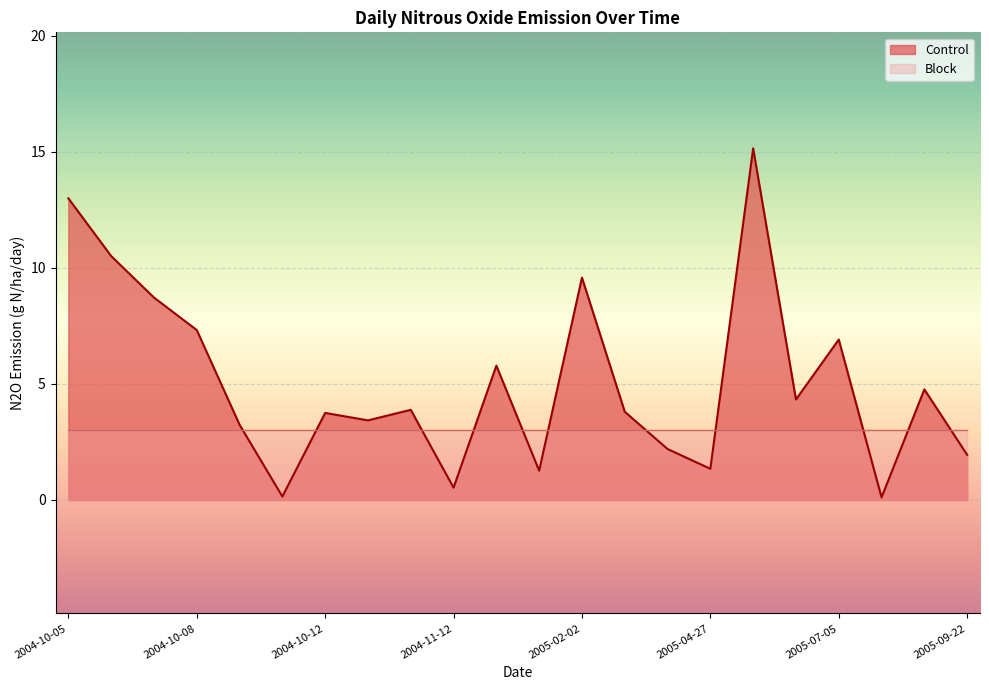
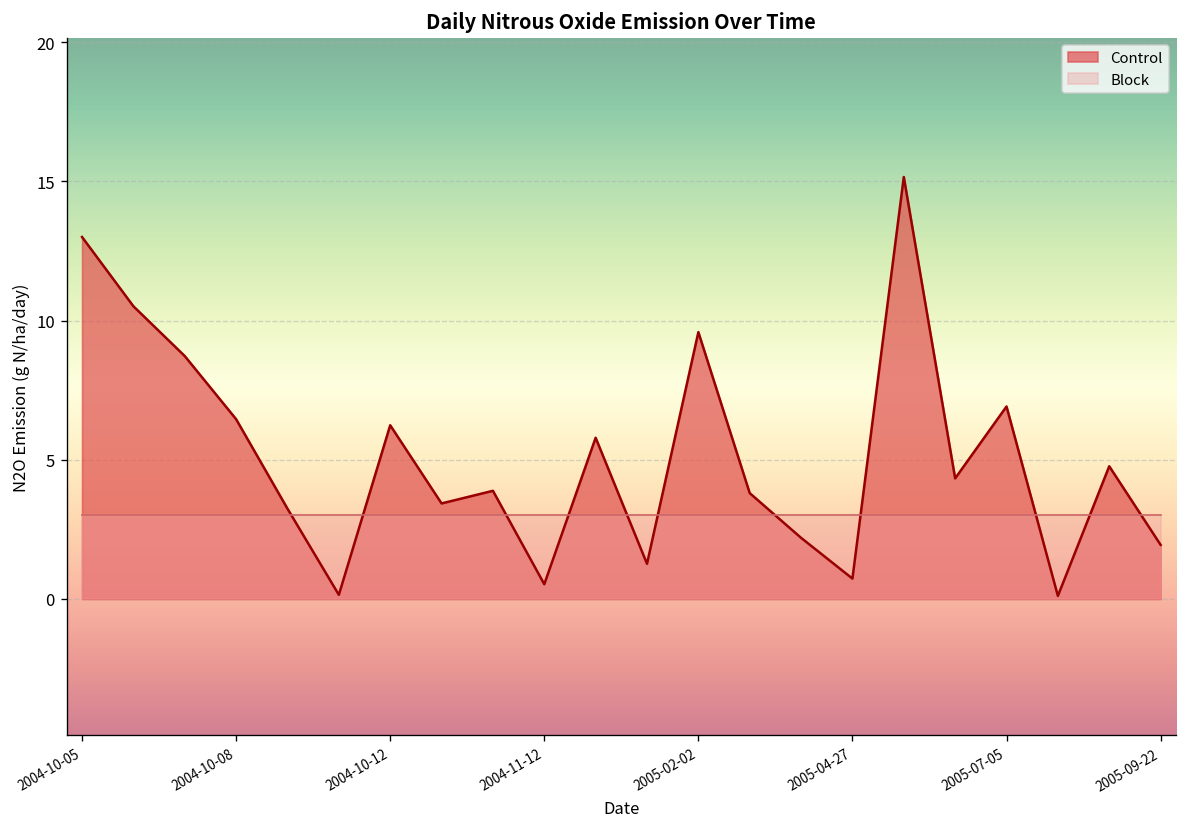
Control, 2004-10-08: 7.3 -> 6.5
Control, 2004-10-12: 3.8 -> 6.2
Control, 2005-04-27: 1.3 -> 0.7
